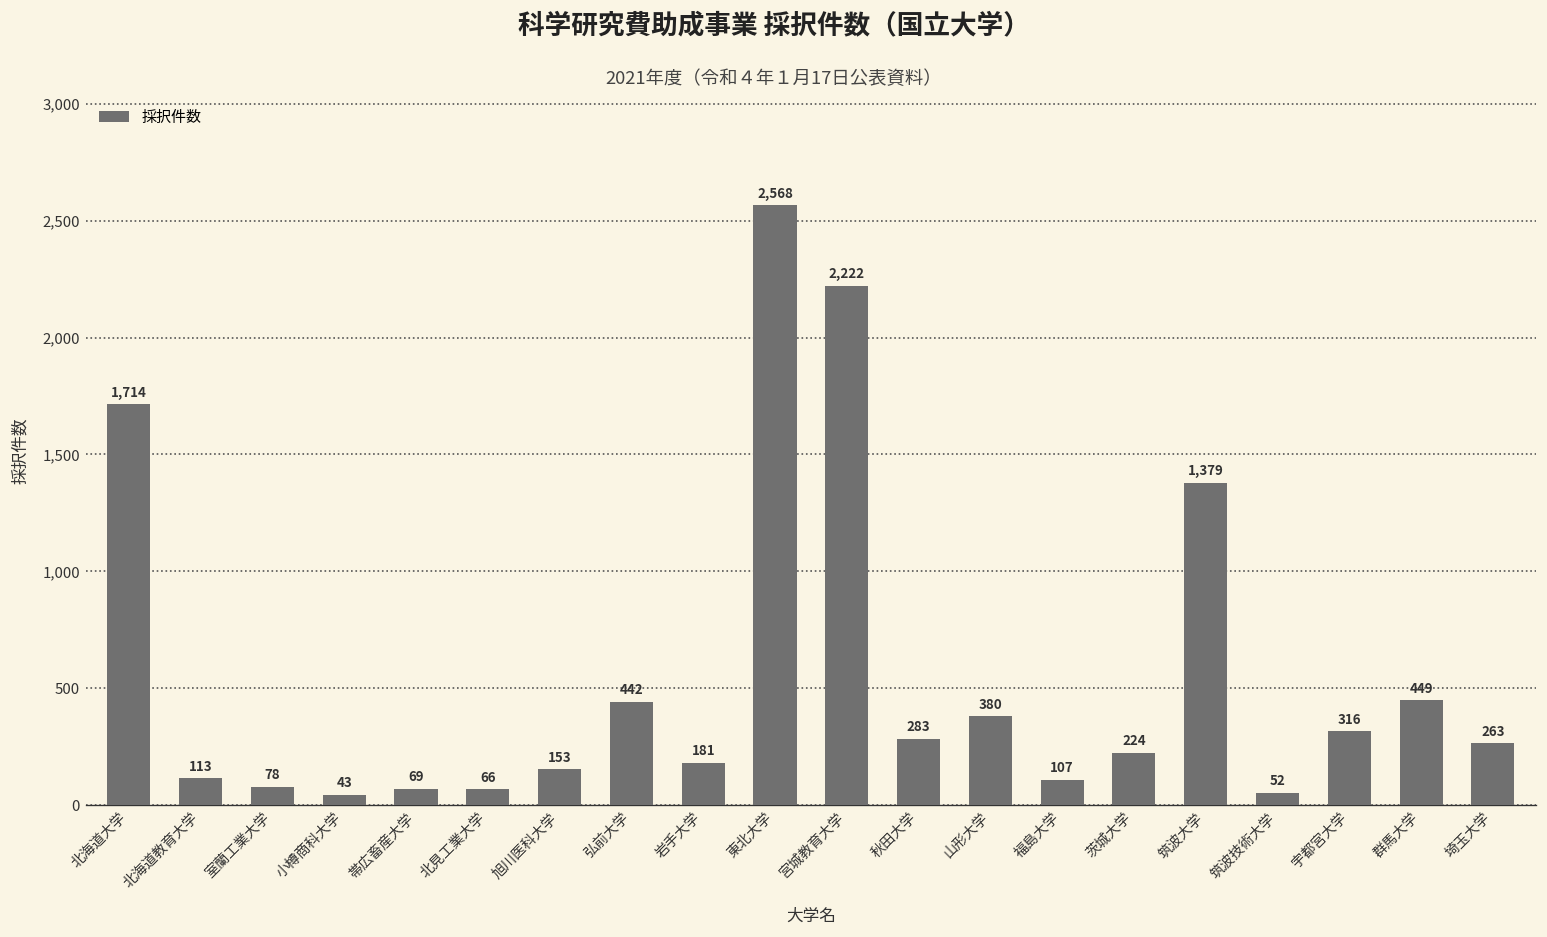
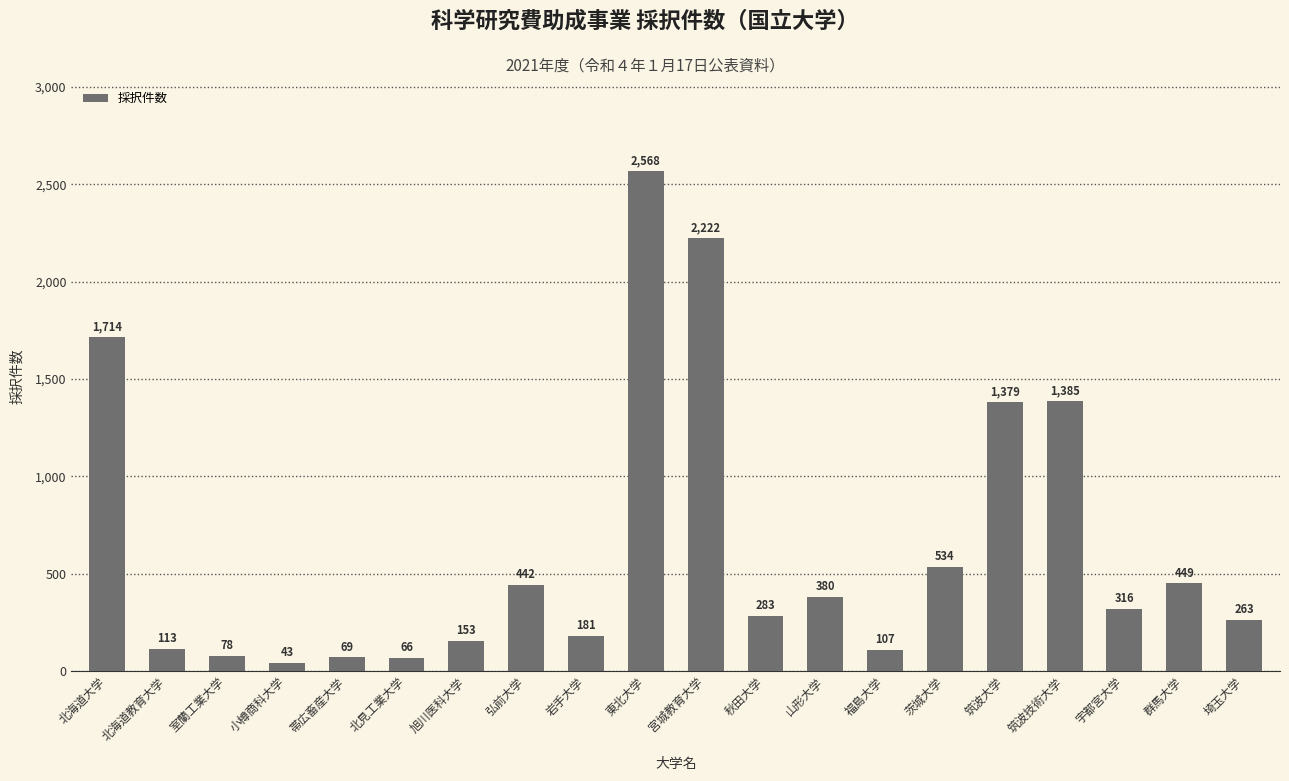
茨城大学: 224 -> 534
筑波技術大学: 52 -> 1,385
